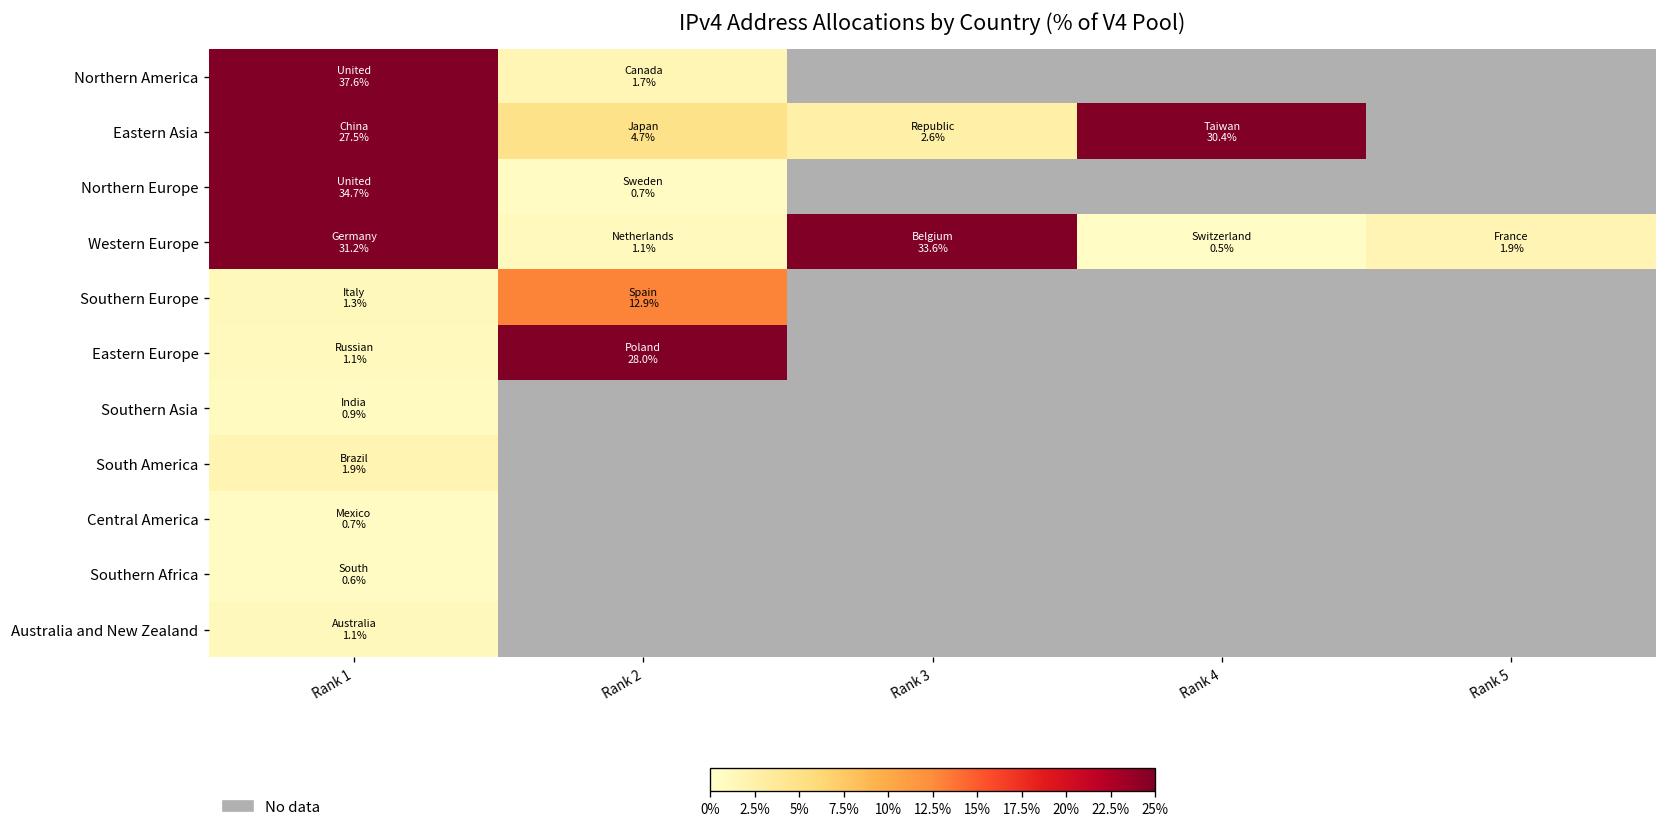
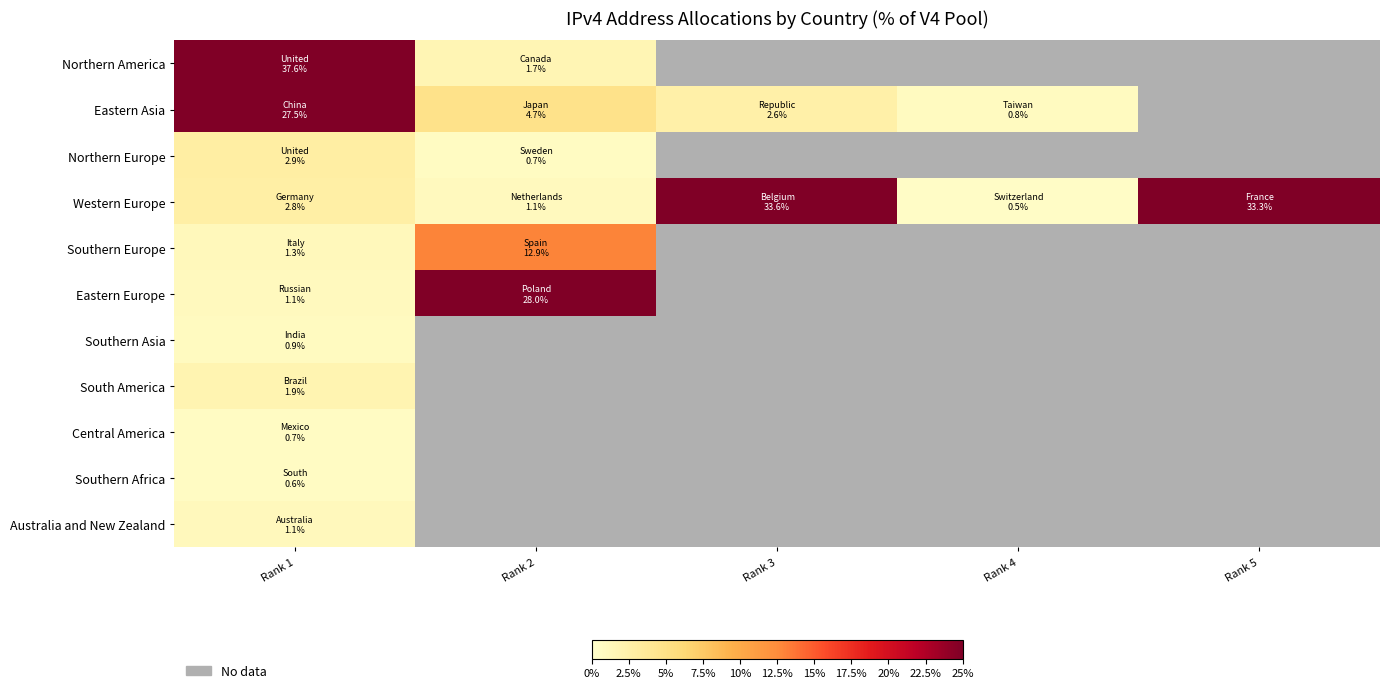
Eastern Asia, Rank 4: 30.4% -> 0.8%
Northern Europe, Rank 1: 34.7% -> 2.9%
Western Europe, Rank 1: 31.2% -> 2.8%
Western Europe, Rank 5: 1.9% -> 33.3%
